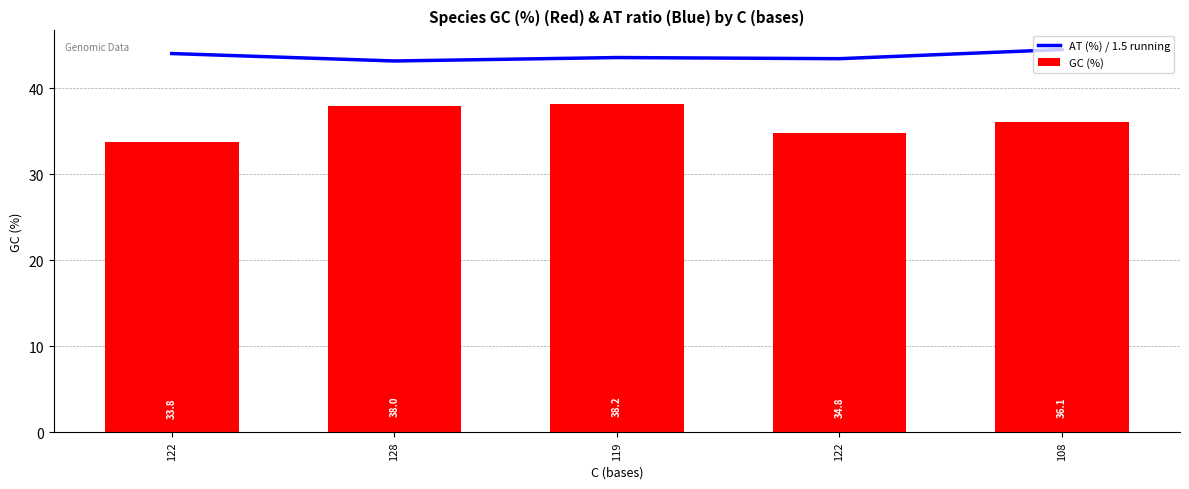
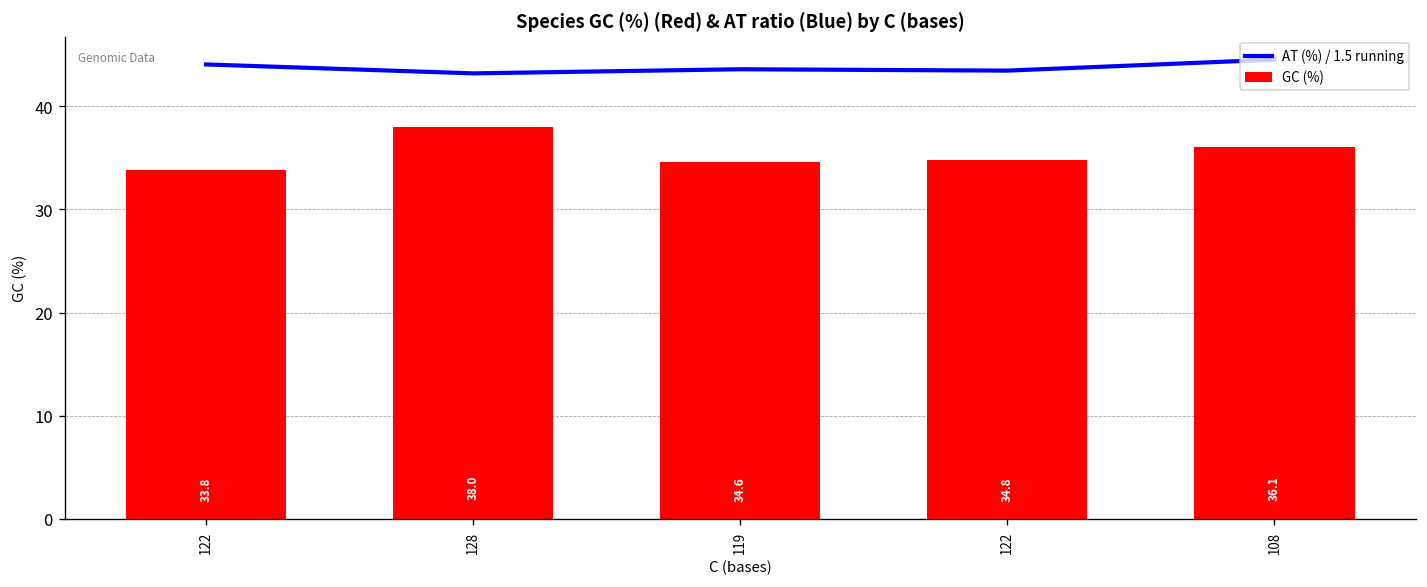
GC (%), 119: 38.2 -> 34.6
